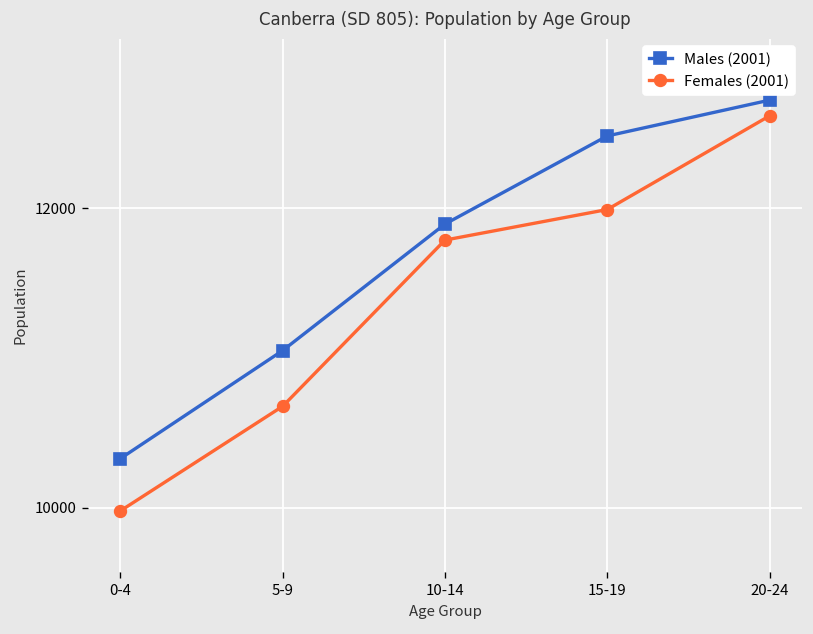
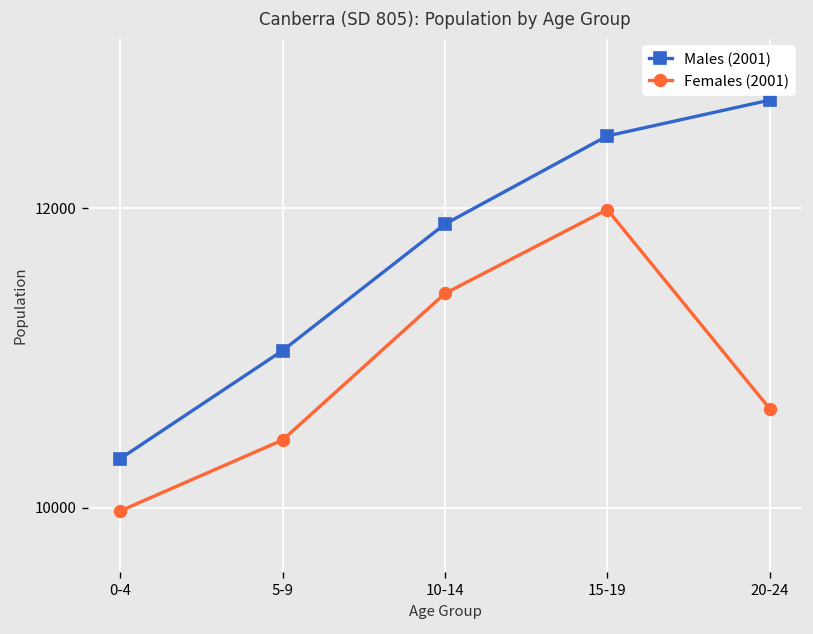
Females (2001), 5-9: 10680 -> 10450
Females (2001), 10-14: 11790 -> 11430
Females (2001), 20-24: 12620 -> 10660
